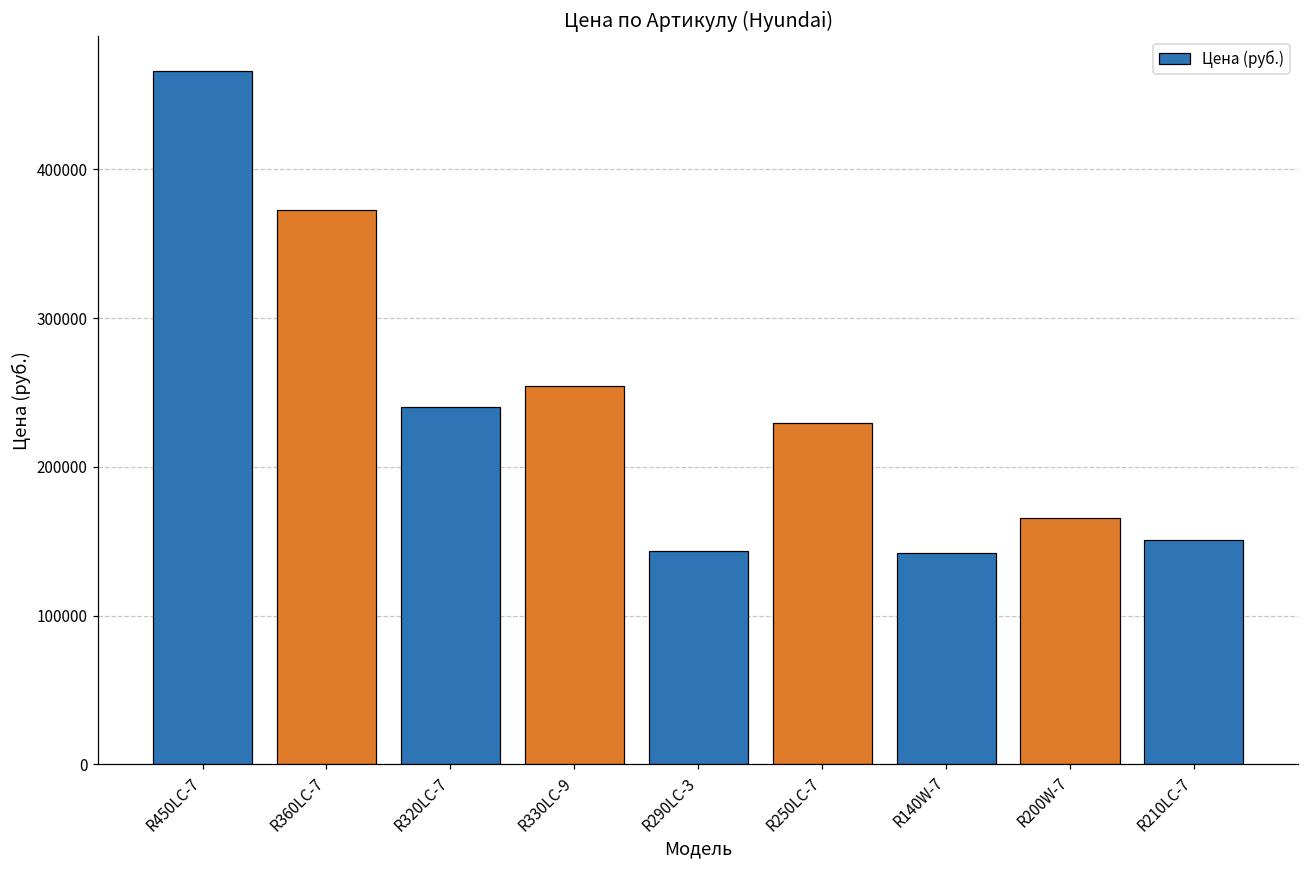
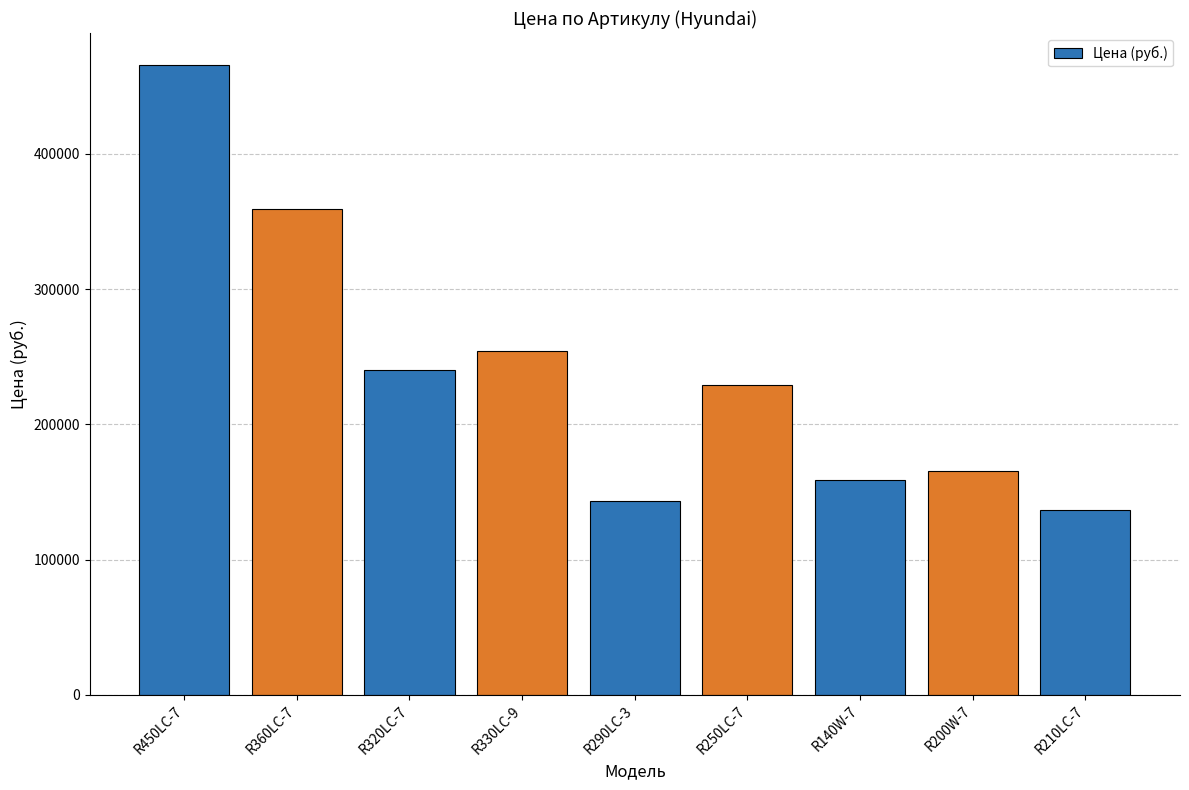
R360LC-7: 372000 -> 359000
R140W-7: 142000 -> 159000
R210LC-7: 151000 -> 137000
